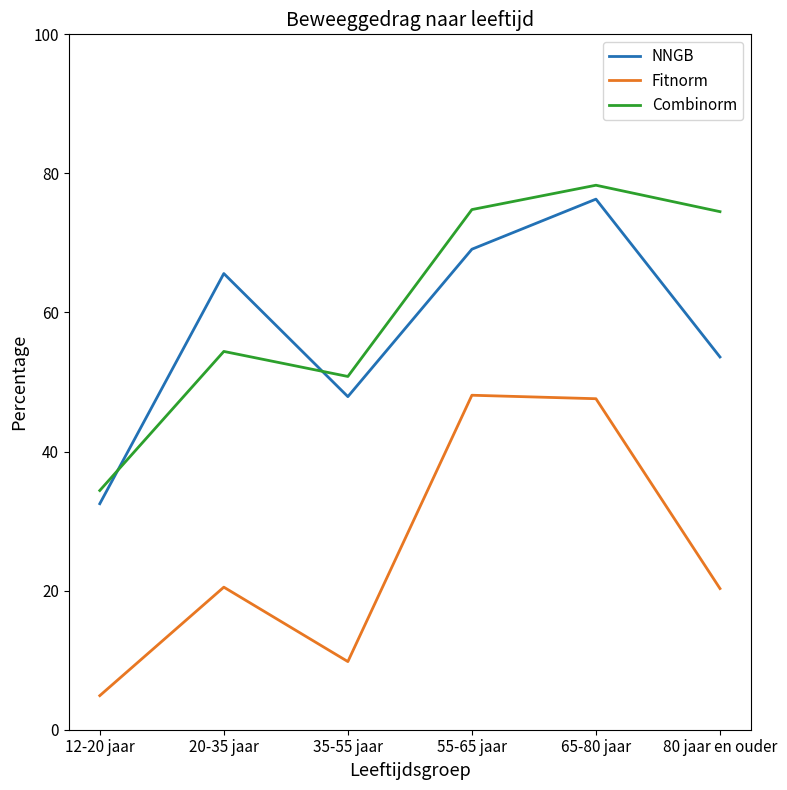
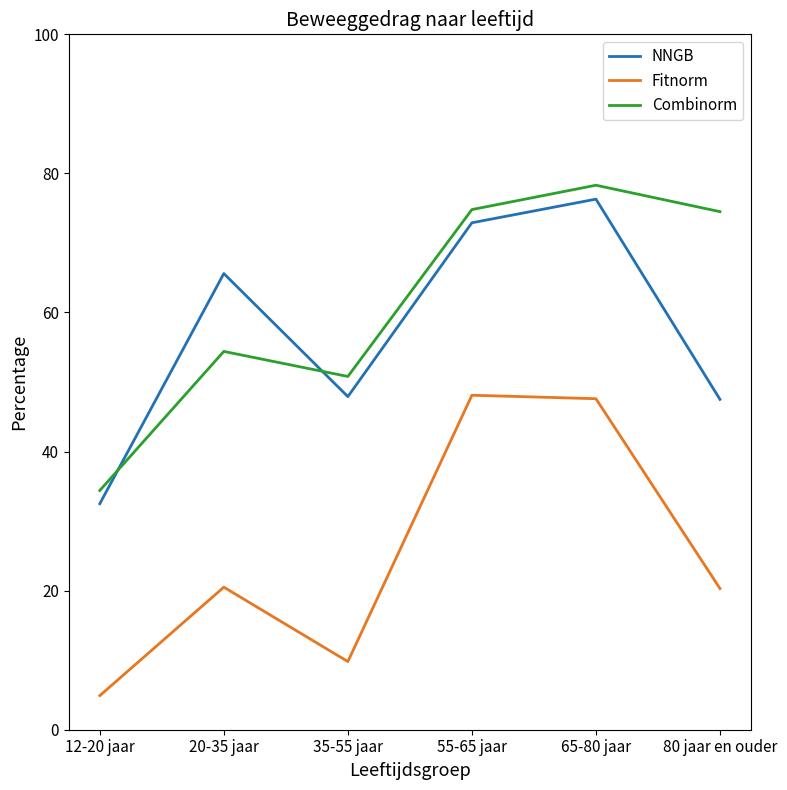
NNGB, 55-65 jaar: 69 -> 73
NNGB, 80 jaar en ouder: 54 -> 48
